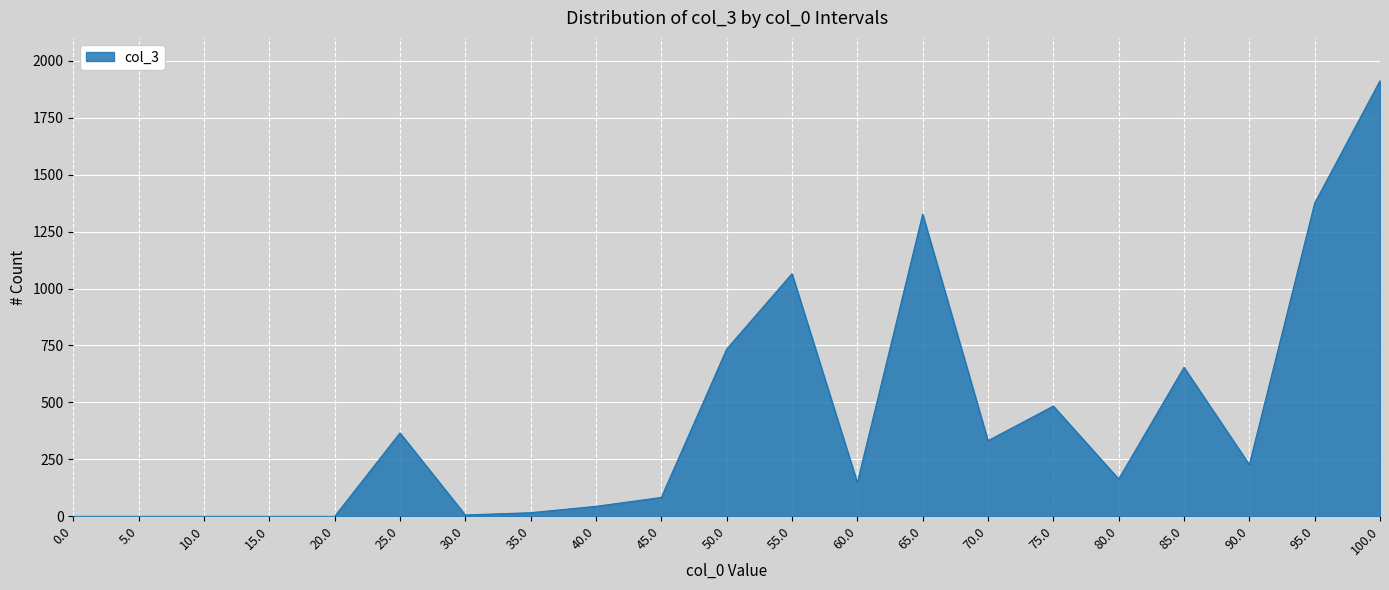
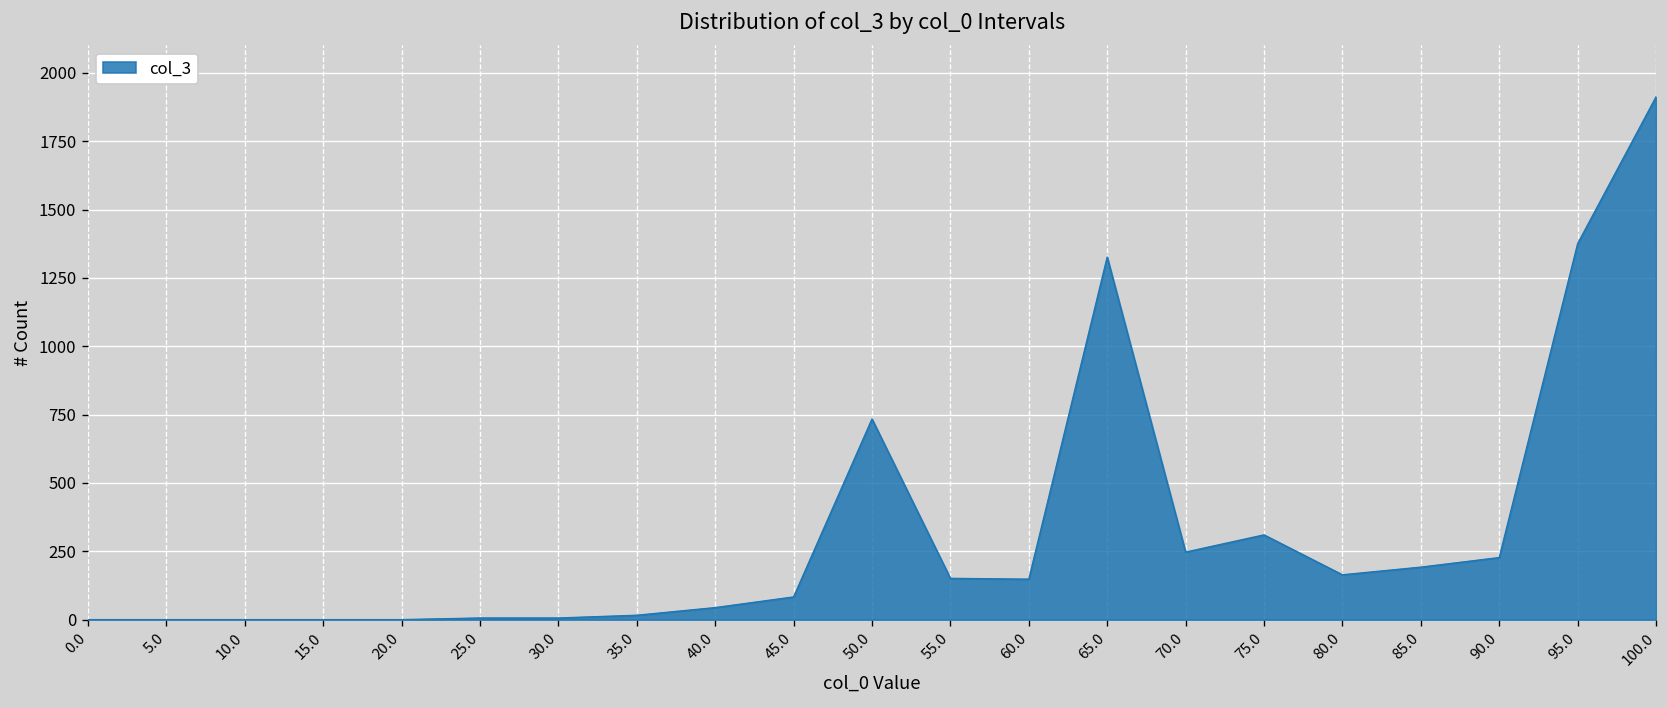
25.0: 370 -> 10
55.0: 1070 -> 150
70.0: 330 -> 250
75.0: 480 -> 310
85.0: 650 -> 190
